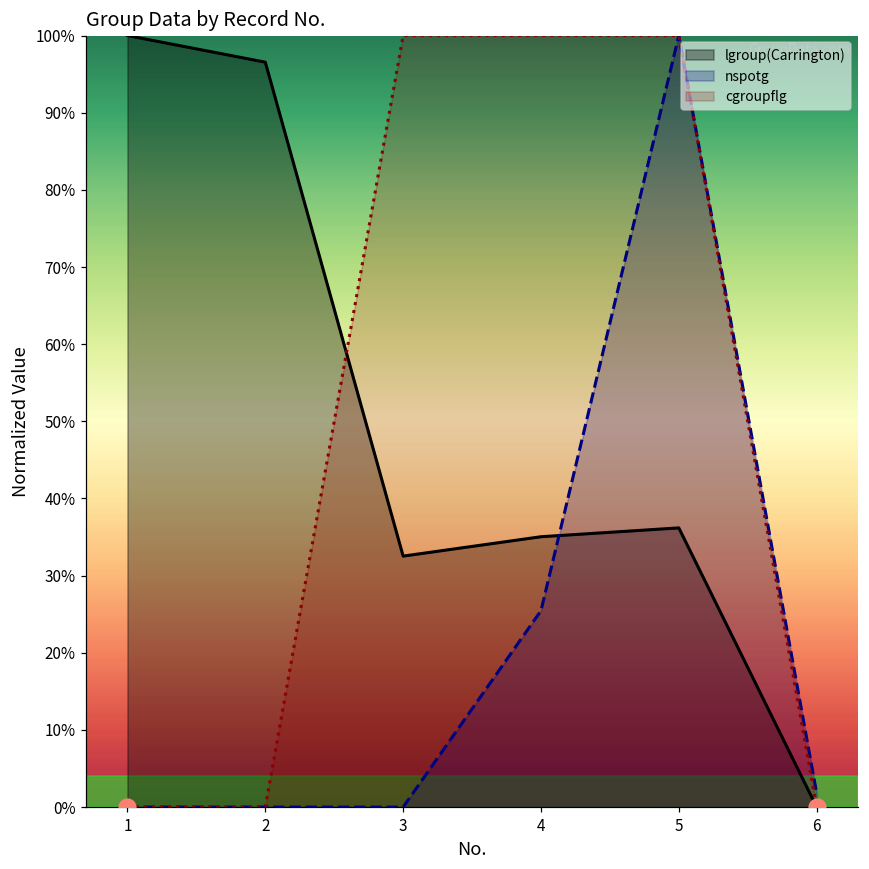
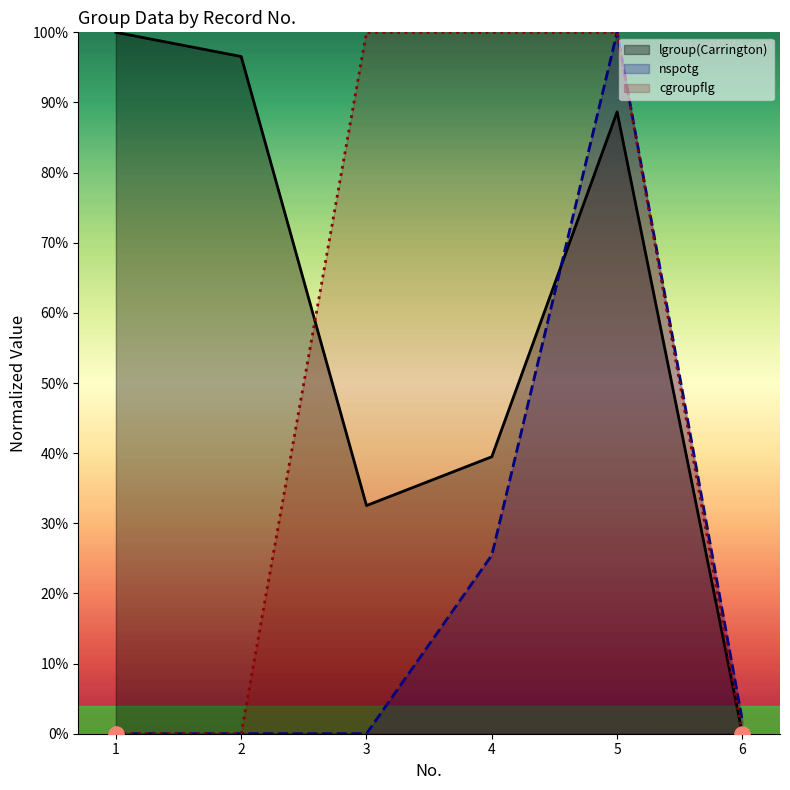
lgroup(Carrington), 4: 35% -> 39%
lgroup(Carrington), 5: 36% -> 89%
